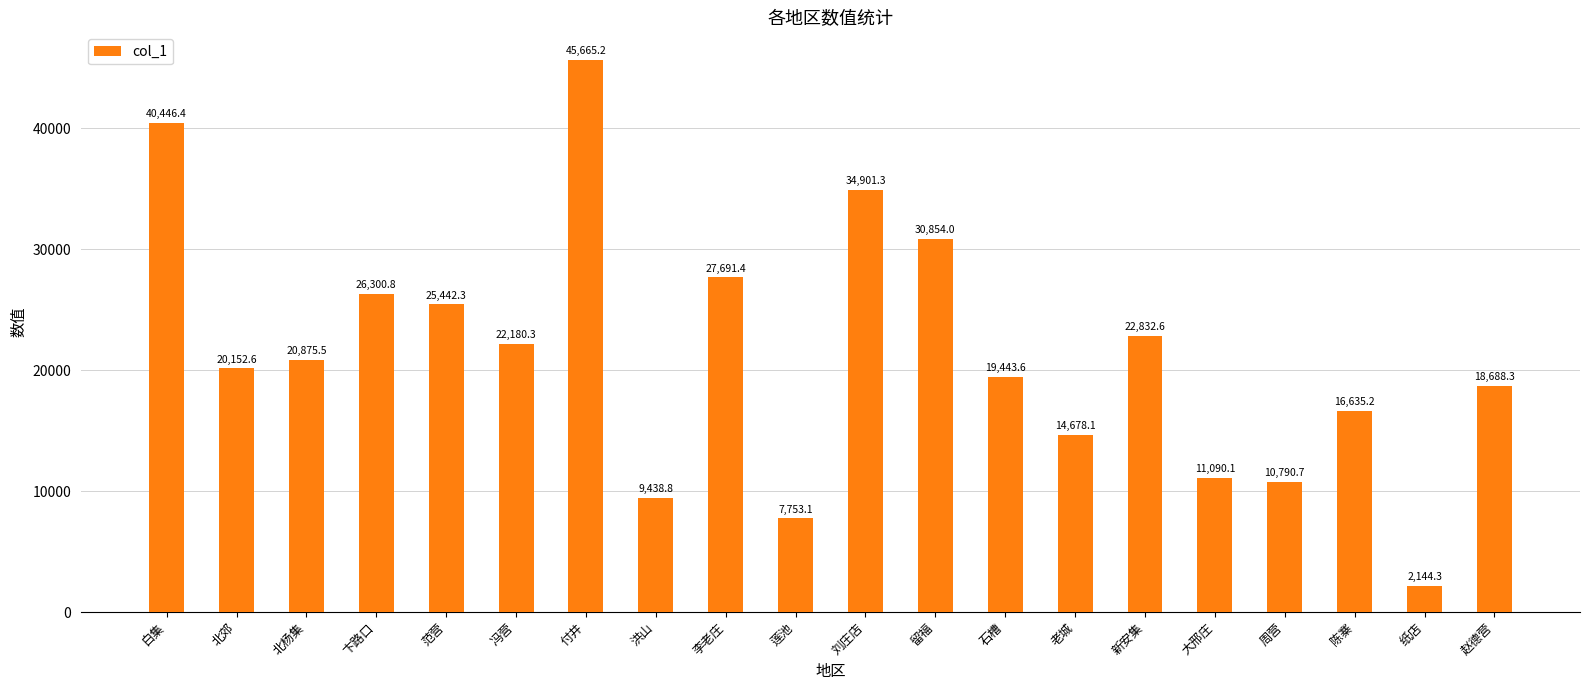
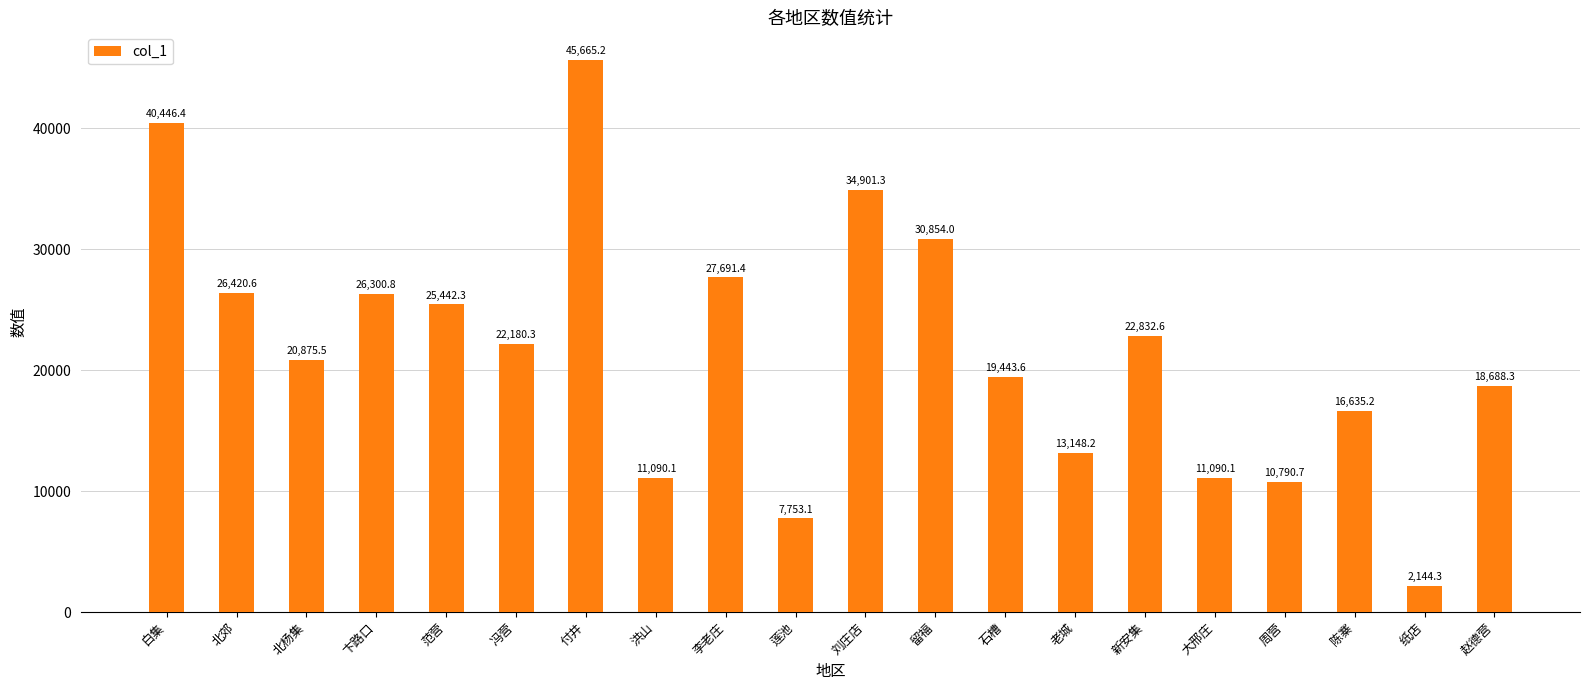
北郊: 20,152.6 -> 26,420.6
洪山: 9,438.8 -> 11,090.1
老城: 14,678.1 -> 13,148.2
